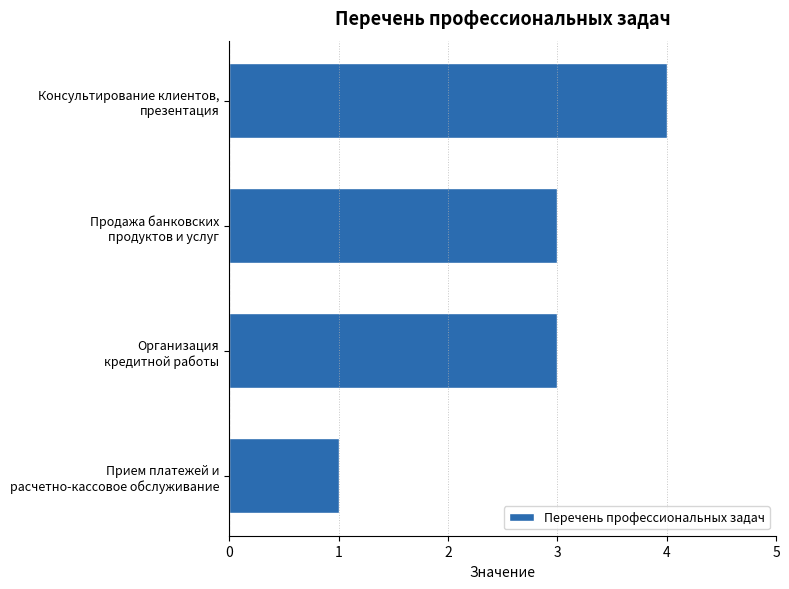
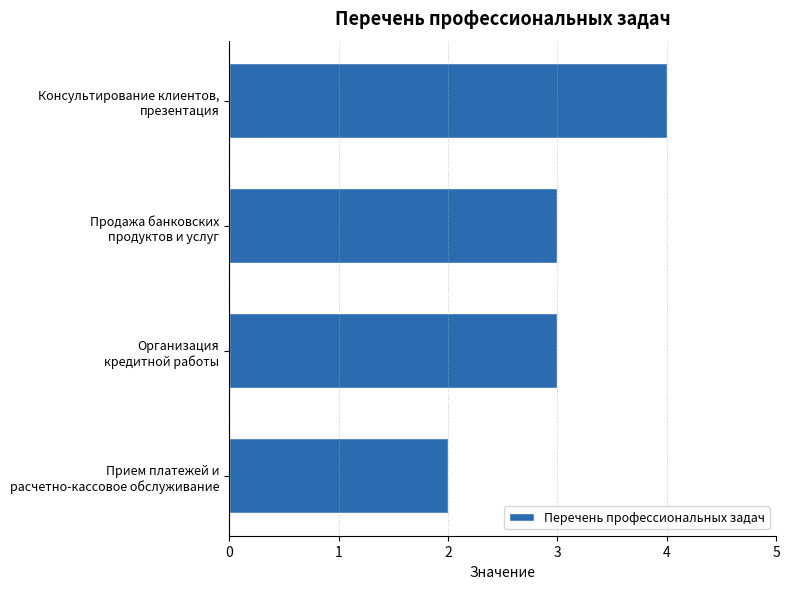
Прием платежей и расчетно-кассовое обслуживание: 1 -> 2
